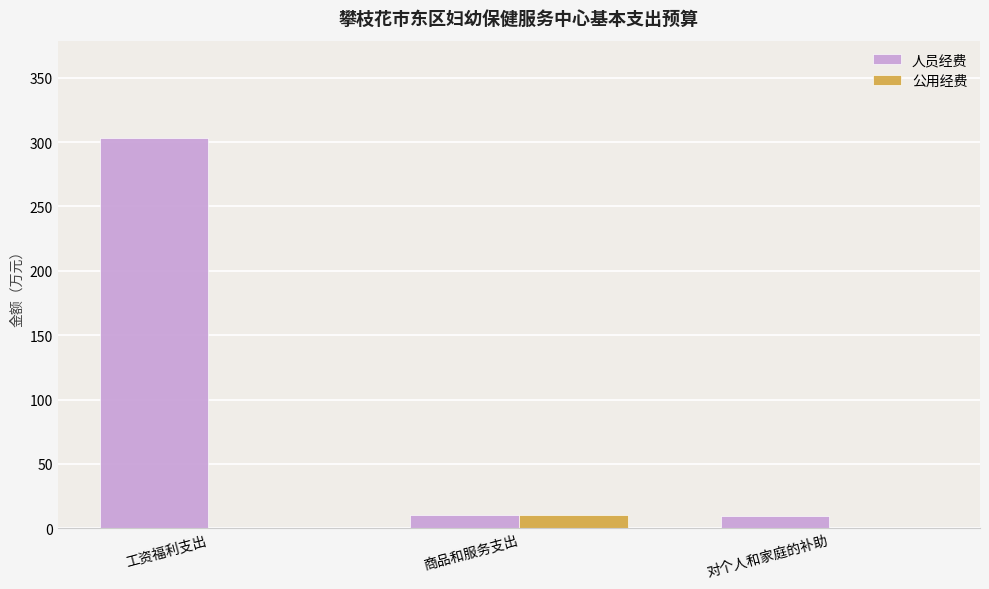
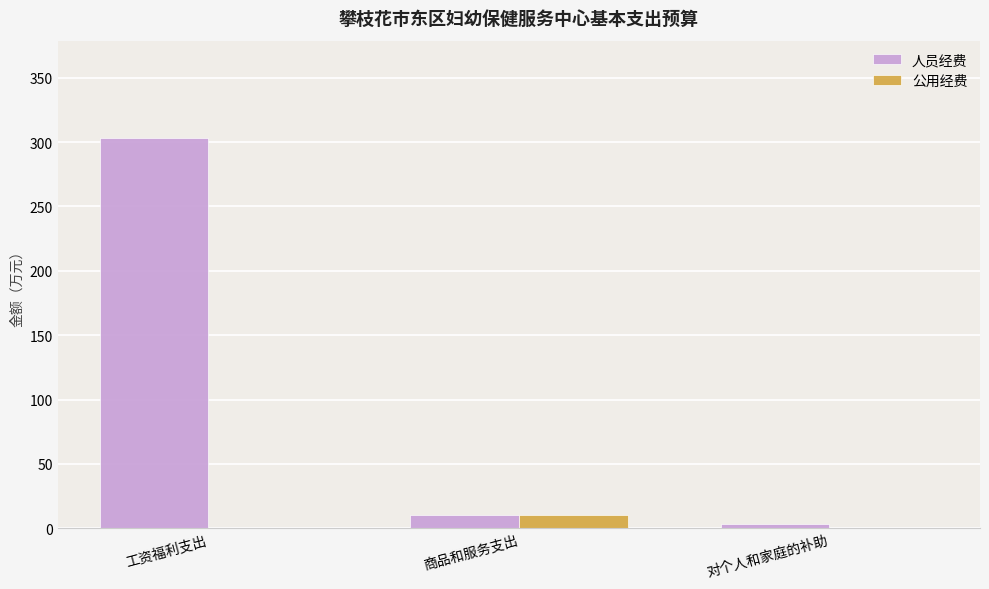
人员经费, 对个人和家庭的补助: 10 -> 3
